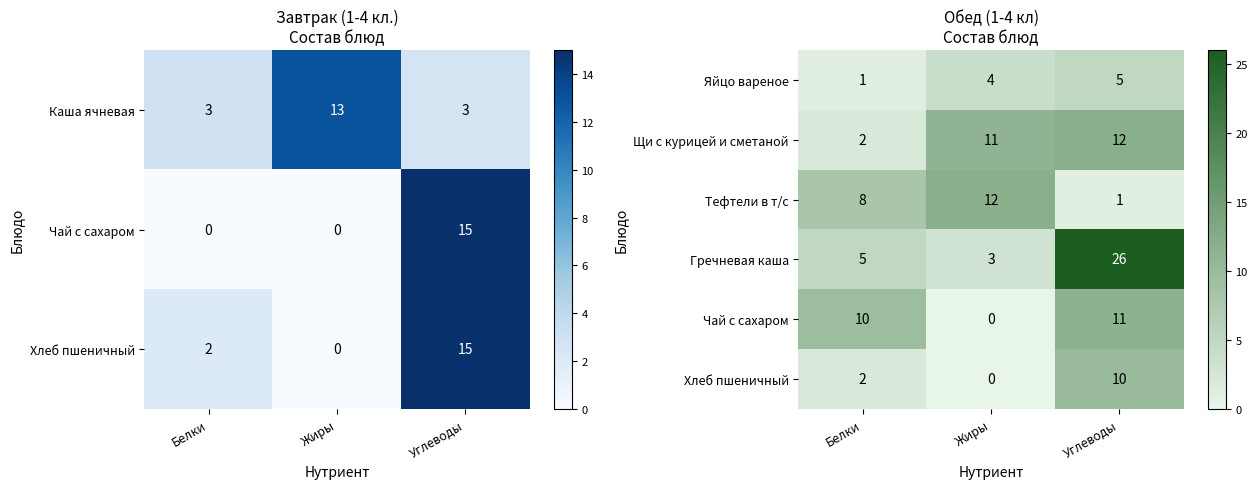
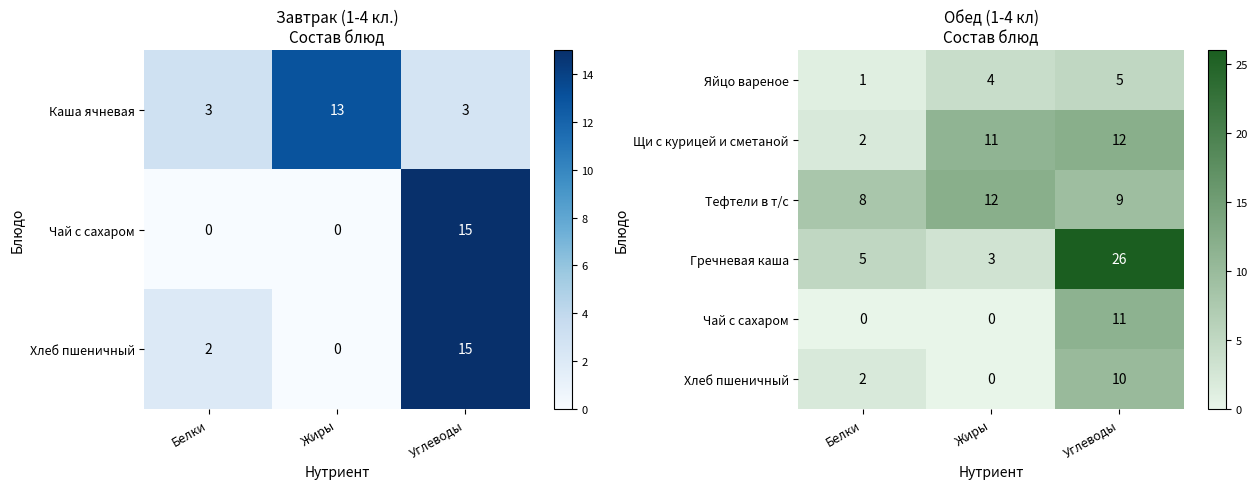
Обед (1-4 кл) Состав блюд, Тефтели в т/с, Углеводы: 1 -> 9
Обед (1-4 кл) Состав блюд, Чай с сахаром, Белки: 10 -> 0
